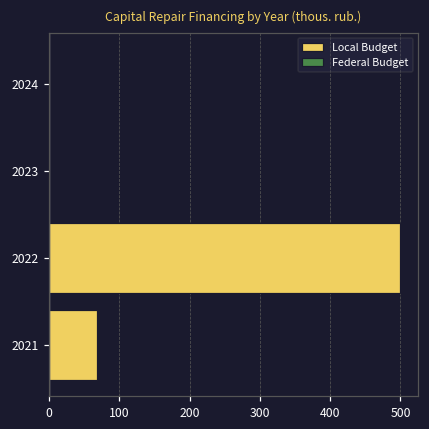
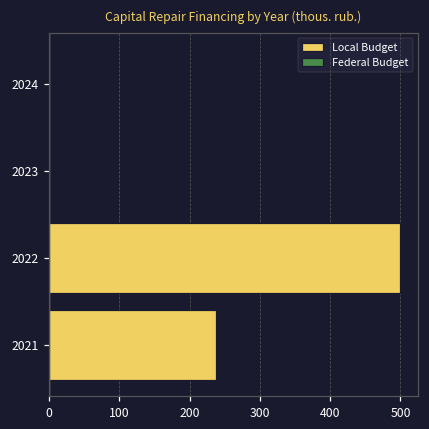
Local Budget, 2021: 70 -> 240
